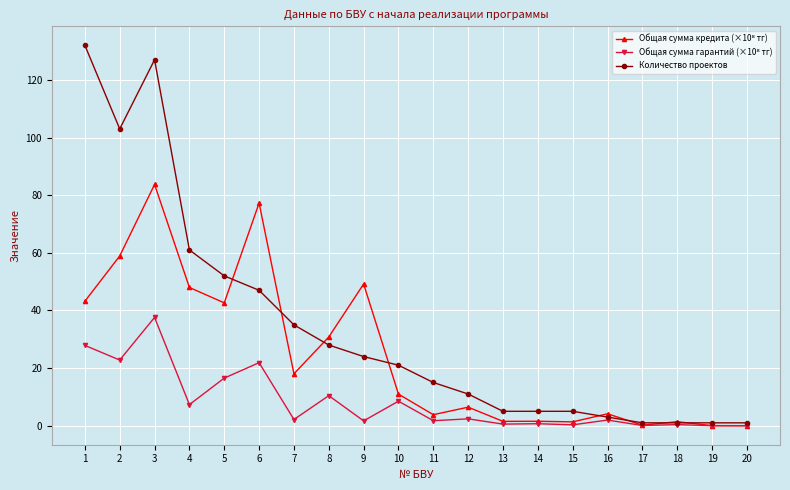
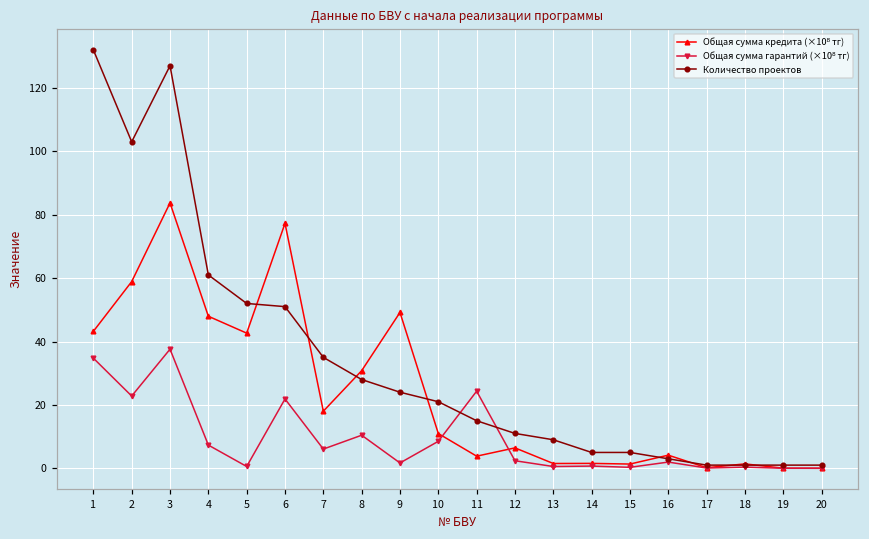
Общая сумма гарантий (×10⁸ тг), 1: 28 -> 35
Общая сумма гарантий (×10⁸ тг), 5: 17 -> 1
Количество проектов, 6: 47 -> 51
Общая сумма гарантий (×10⁸ тг), 7: 2 -> 6
Общая сумма гарантий (×10⁸ тг), 11: 2 -> 24
Количество проектов, 13: 5 -> 9
